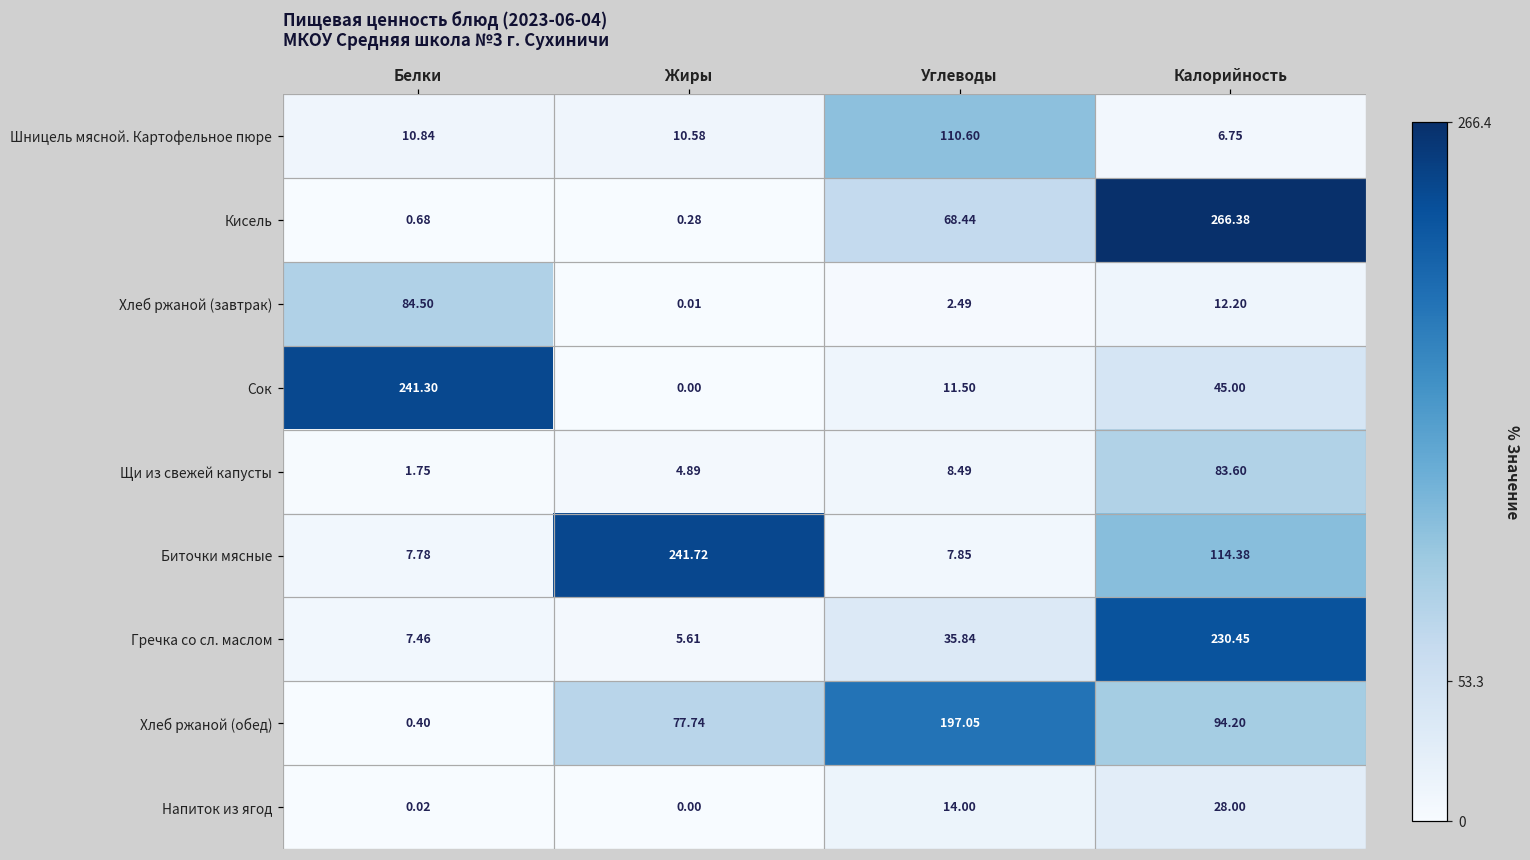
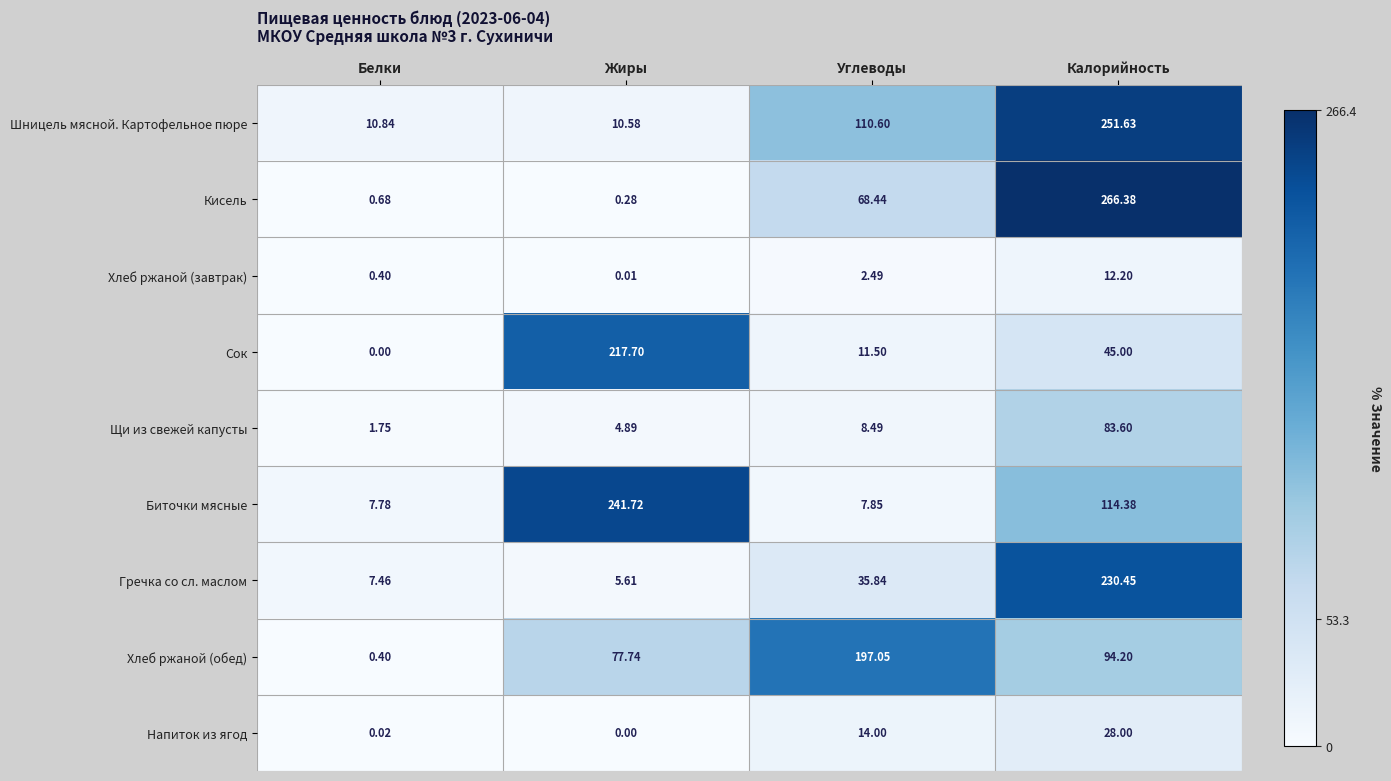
Шницель мясной. Картофельное пюре, Калорийность: 6.75 -> 251.63
Хлеб ржаной (завтрак), Белки: 84.50 -> 0.40
Сок, Белки: 241.30 -> 0.00
Сок, Жиры: 0.00 -> 217.70
